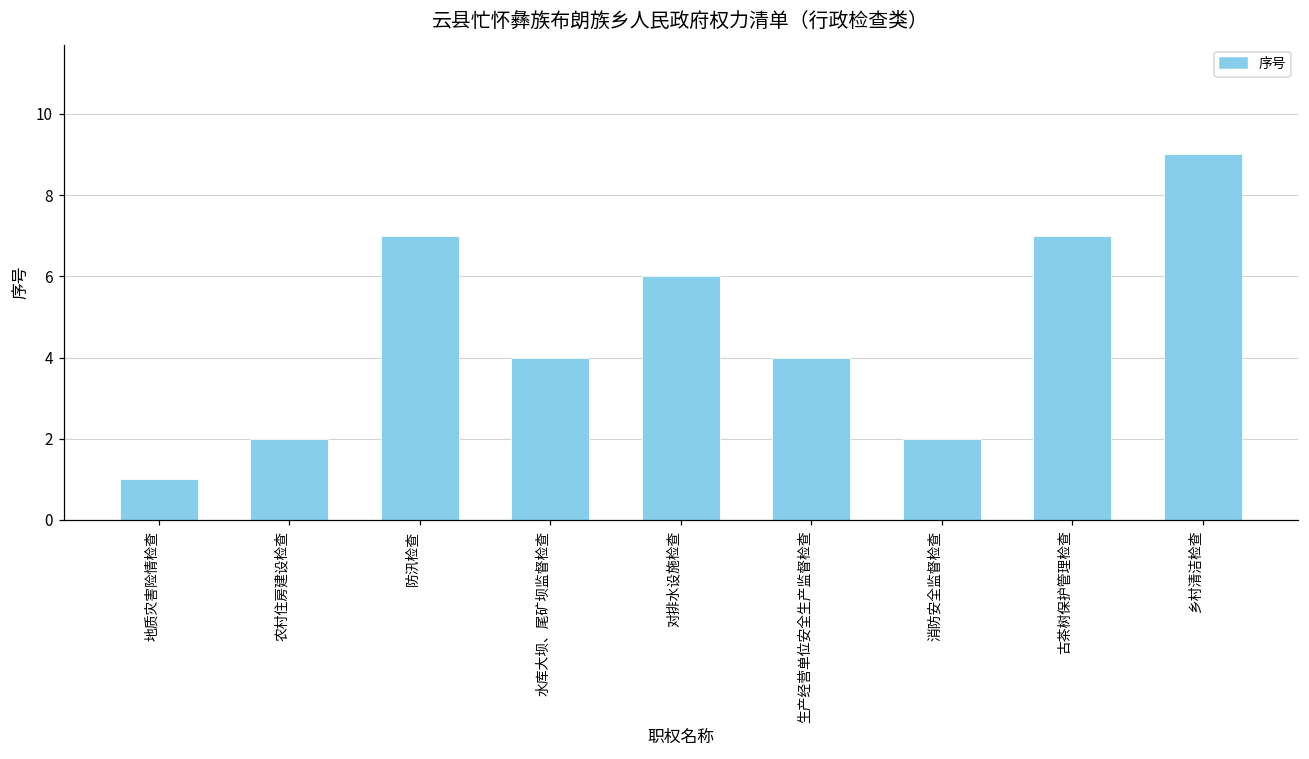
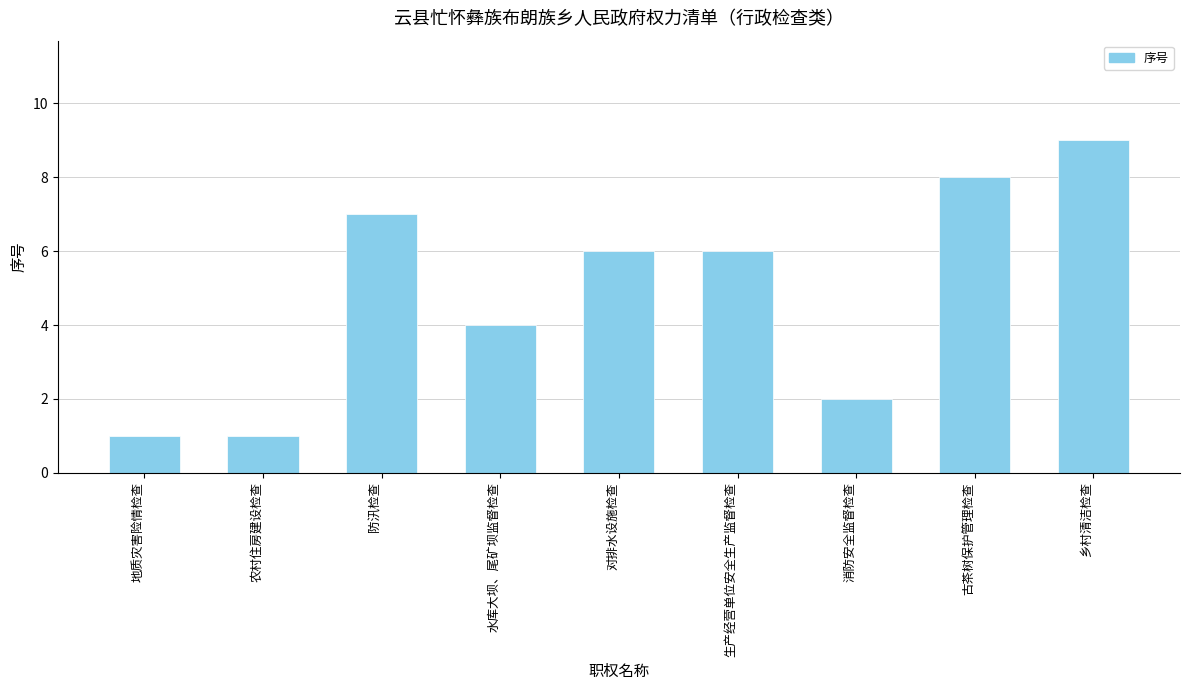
农村住房建设检查: 2 -> 1
生产经营单位安全生产监督检查: 4 -> 6
古茶树保护管理检查: 7 -> 8
